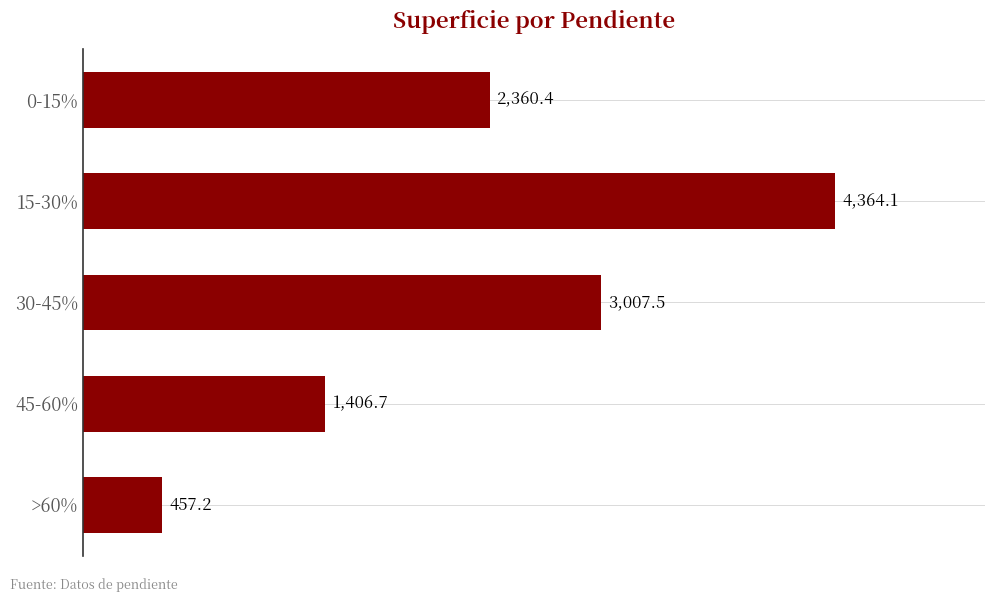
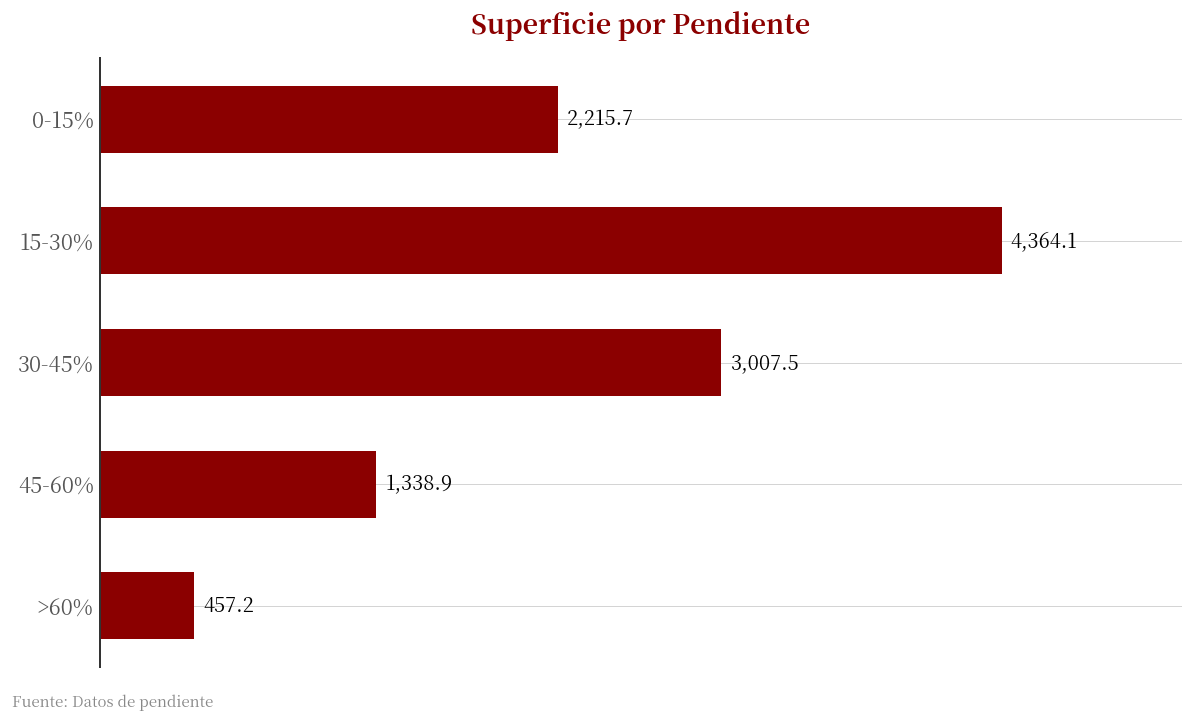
0-15%: 2,360.4 -> 2,215.7
45-60%: 1,406.7 -> 1,338.9
